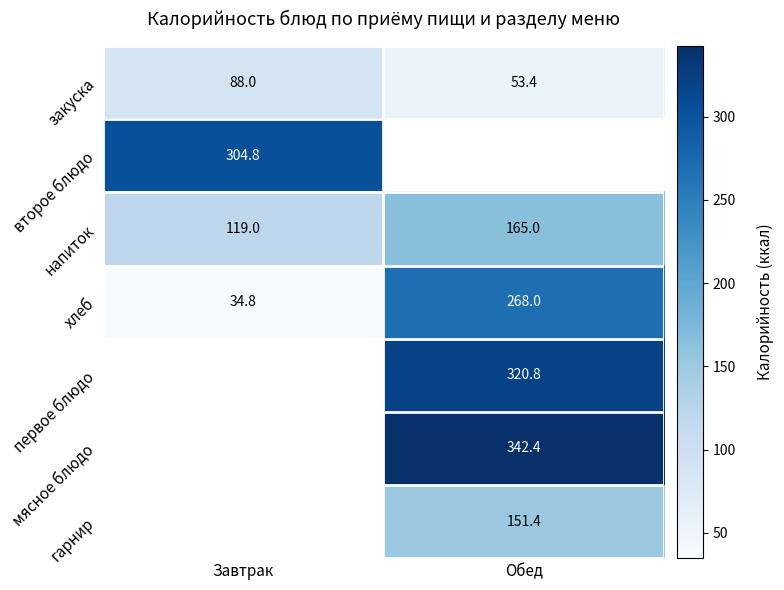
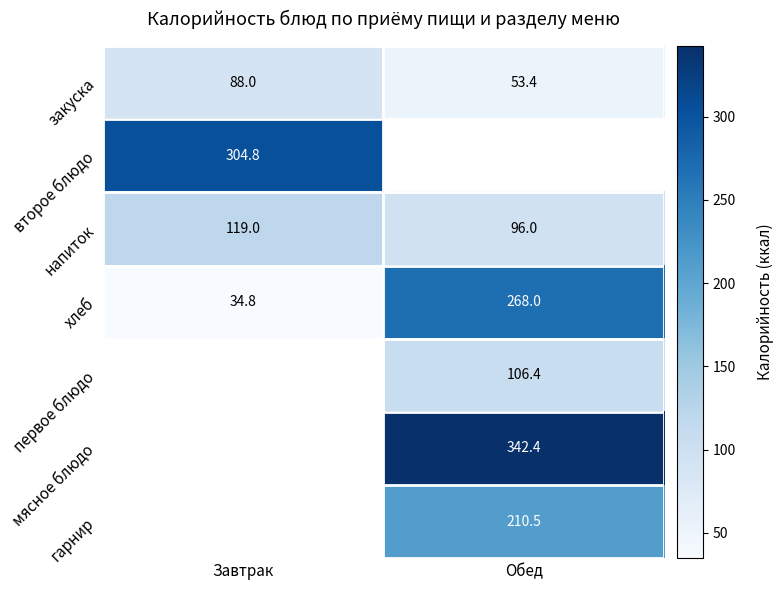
напиток, Обед: 165.0 -> 96.0
первое блюдо, Обед: 320.8 -> 106.4
гарнир, Обед: 151.4 -> 210.5
